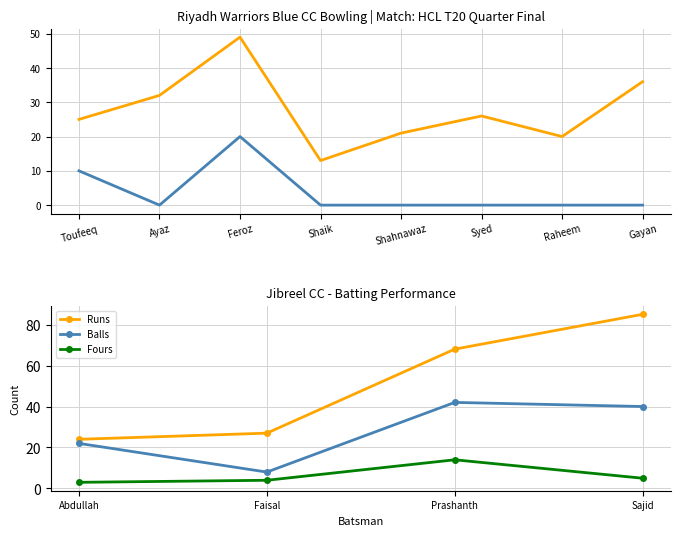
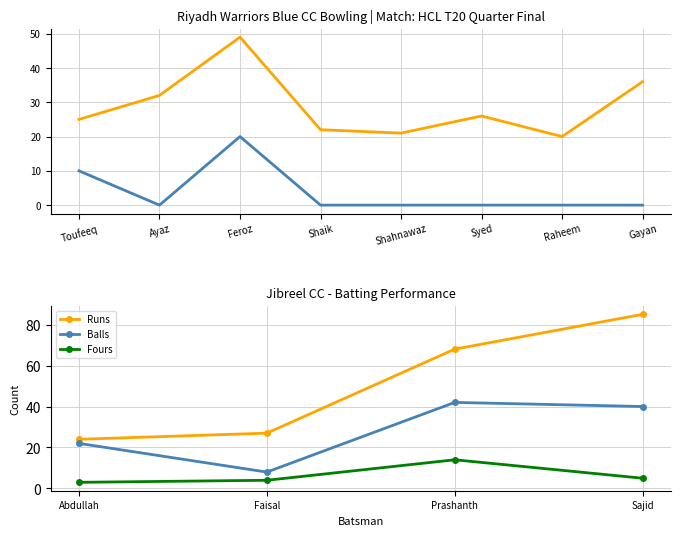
Riyadh Warriors Blue CC Bowling | Match: HCL T20 Quarter Final, Runs, Shaik: 13 -> 22
